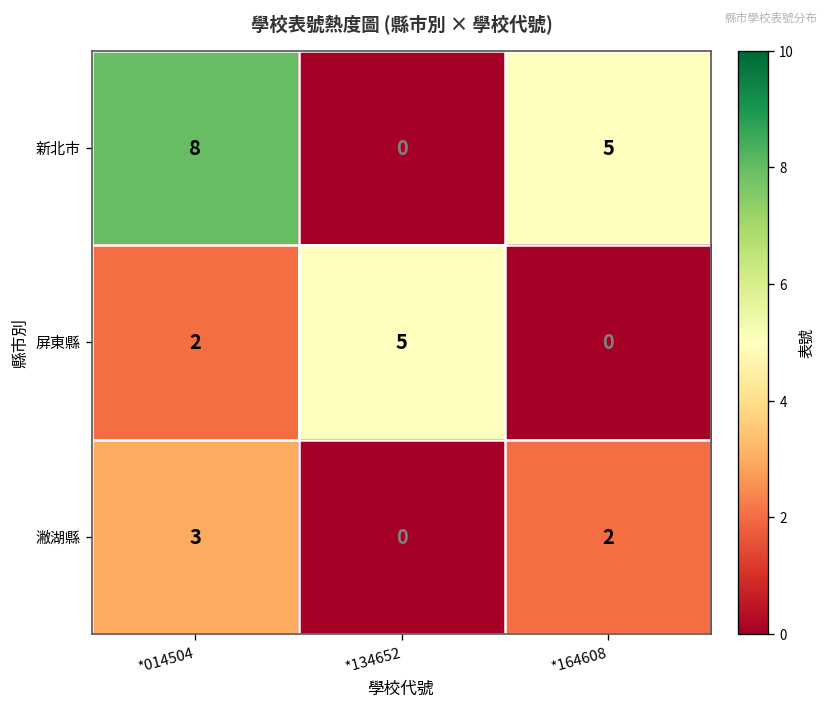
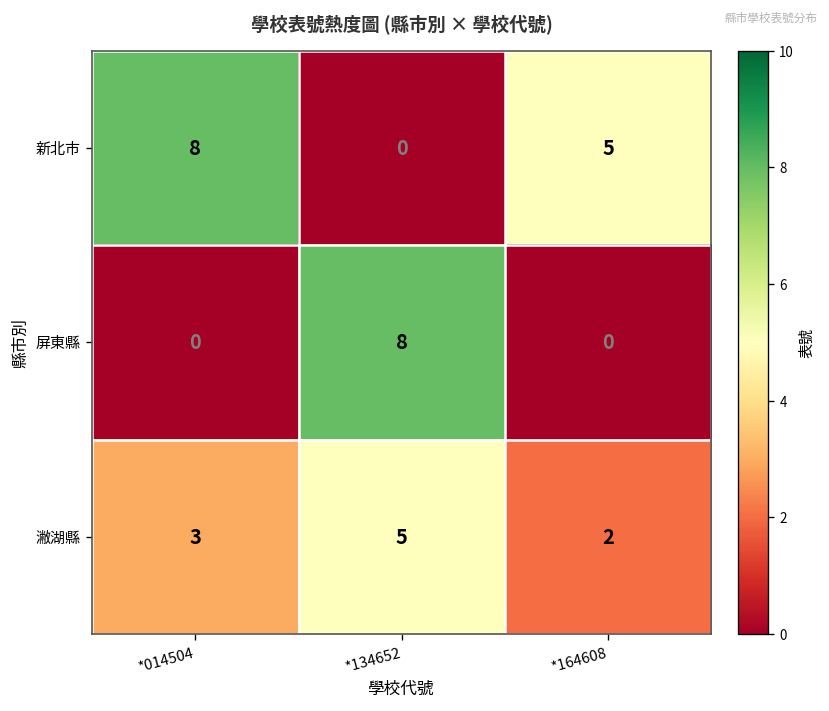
屏東縣, *014504: 2 -> 0
屏東縣, *134652: 5 -> 8
潎湖縣, *134652: 0 -> 5
